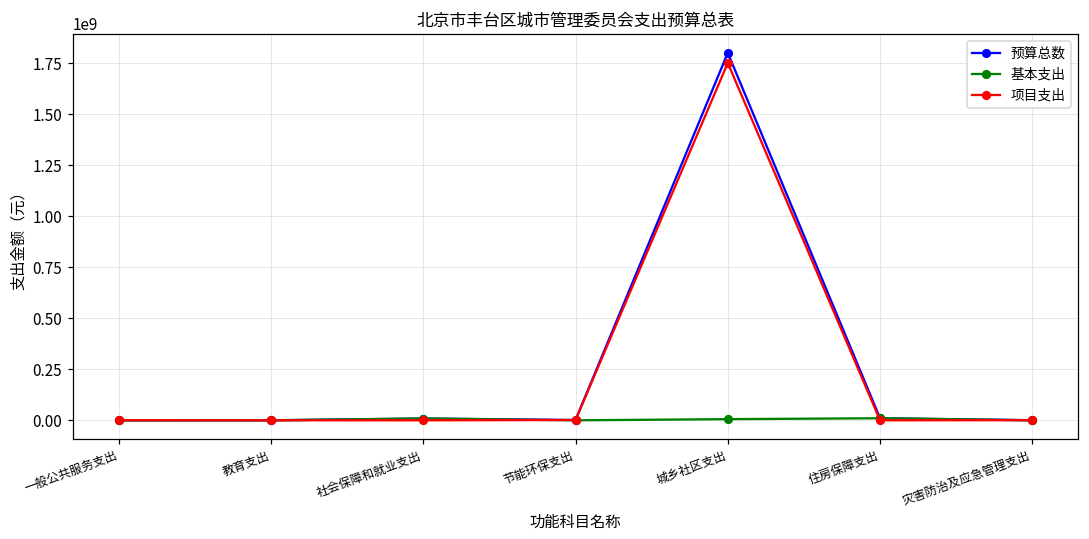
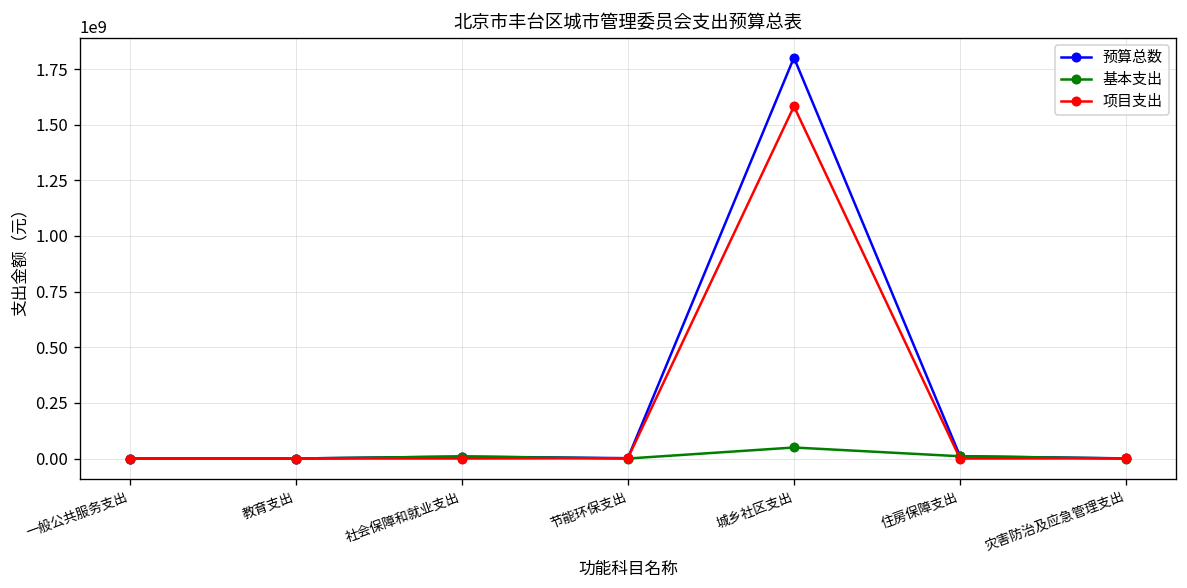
基本支出, 城乡社区支出: 10000000 -> 50000000
项目支出, 城乡社区支出: 1750000000 -> 1580000000
